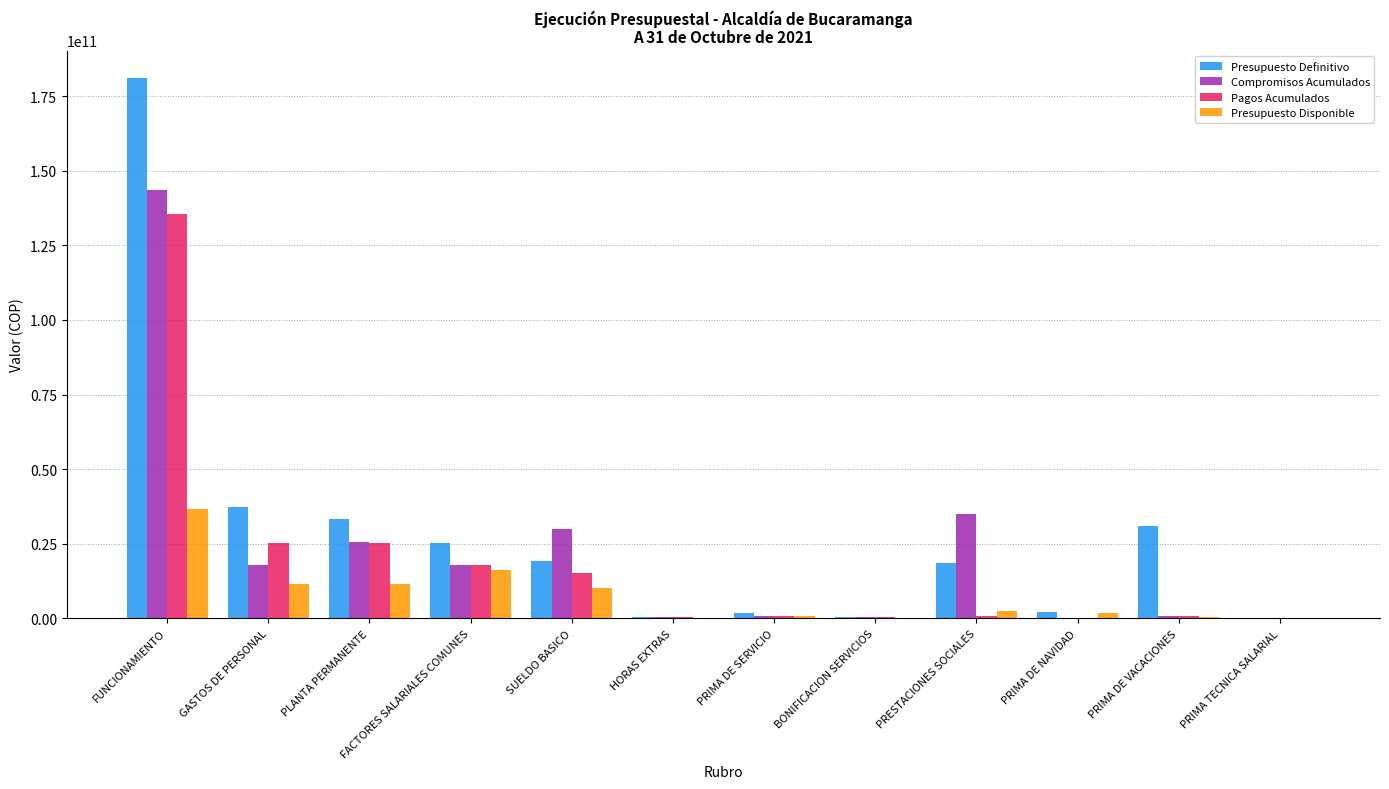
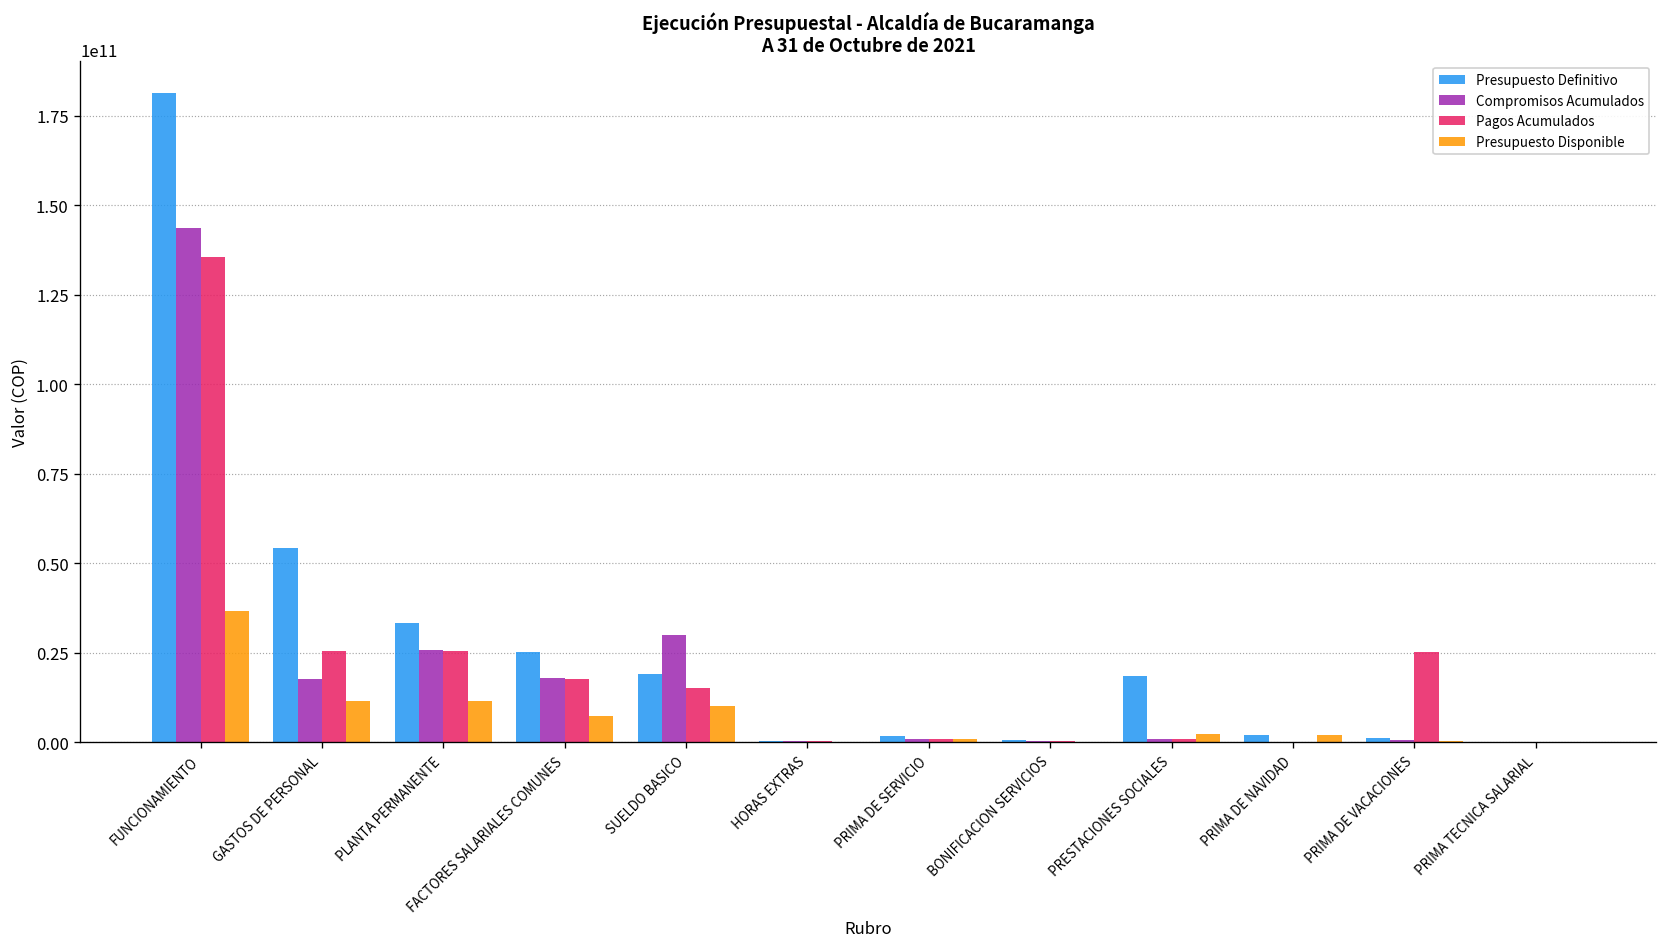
Presupuesto Definitivo, GASTOS DE PERSONAL: 37000000000 -> 54000000000
Presupuesto Disponible, FACTORES SALARIALES COMUNES: 16000000000 -> 7000000000
Compromisos Acumulados, PRESTACIONES SOCIALES: 35000000000 -> 1000000000
Presupuesto Definitivo, PRIMA DE VACACIONES: 31000000000 -> 1000000000
Pagos Acumulados, PRIMA DE VACACIONES: 1000000000 -> 25000000000
